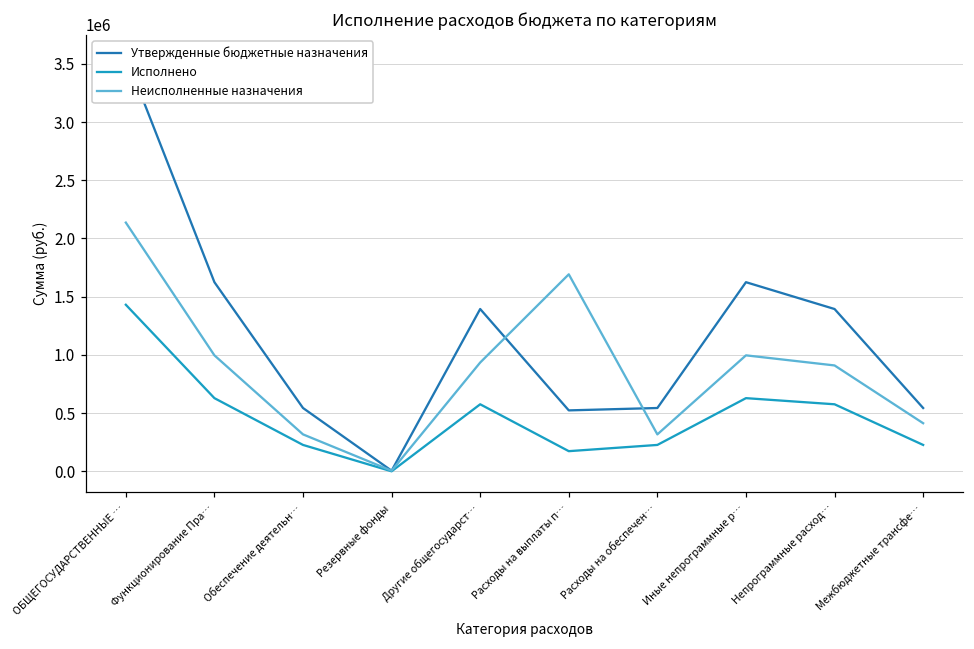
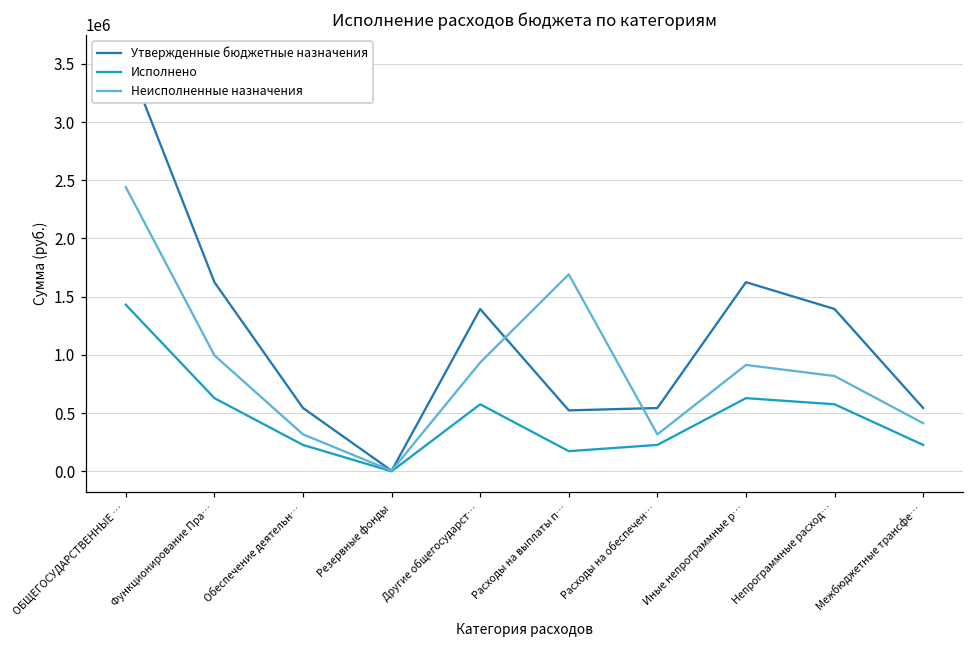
Неисполненные назначения, ОБЩЕГОСУДАРСТВЕННЫЕ …: 2140000 -> 2440000
Неисполненные назначения, Иные непрограммные р…: 1000000 -> 910000
Неисполненные назначения, Непрограммные расход…: 910000 -> 820000
